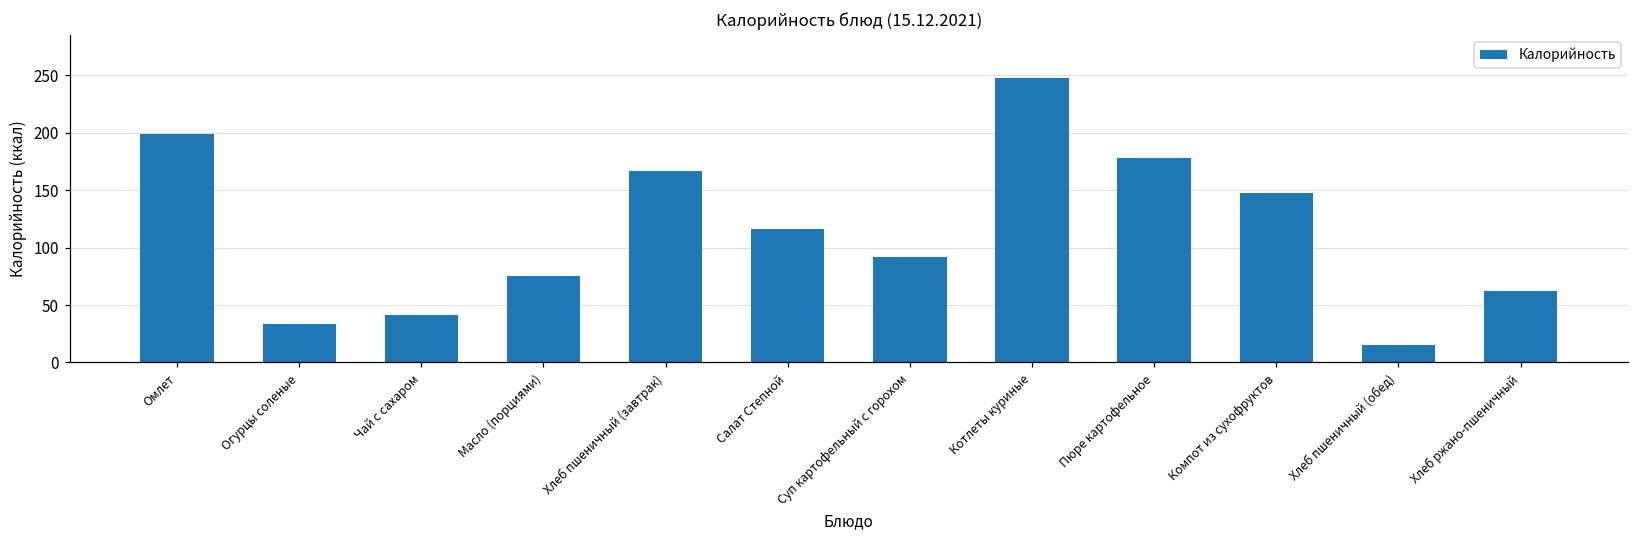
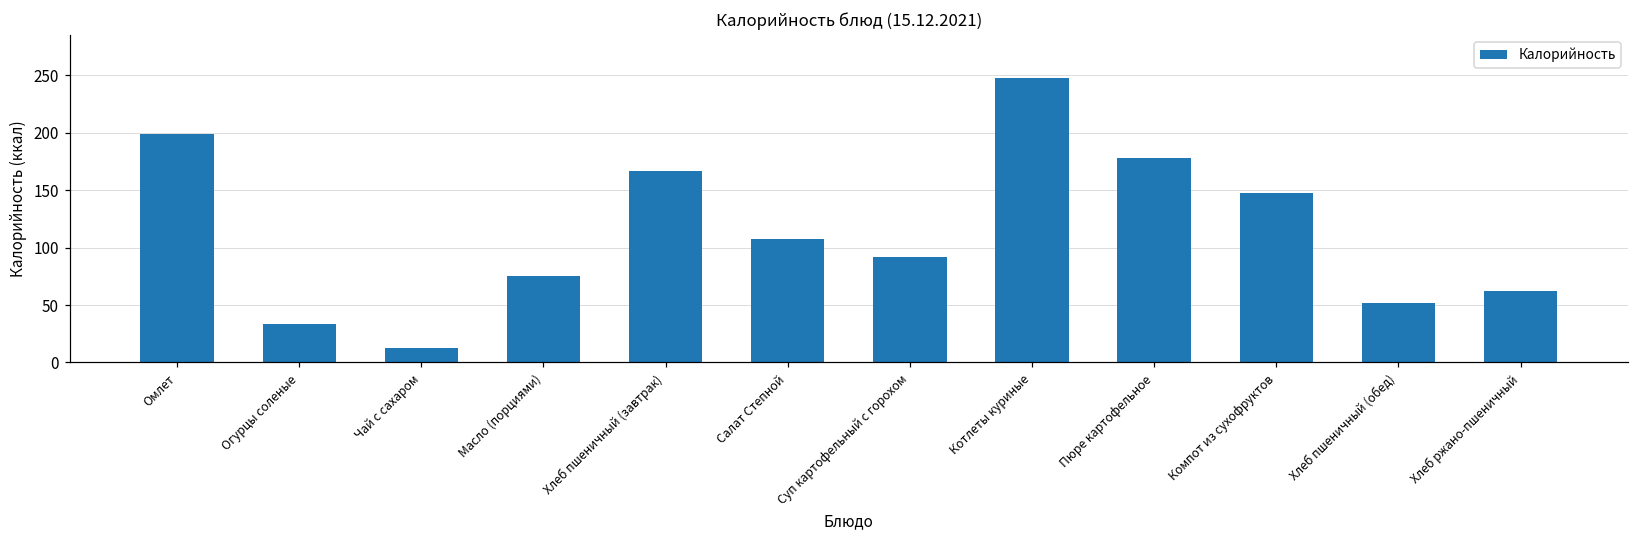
Чай с сахаром: 41 -> 13
Салат Степной: 116 -> 108
Хлеб пшеничный (обед): 15 -> 52
